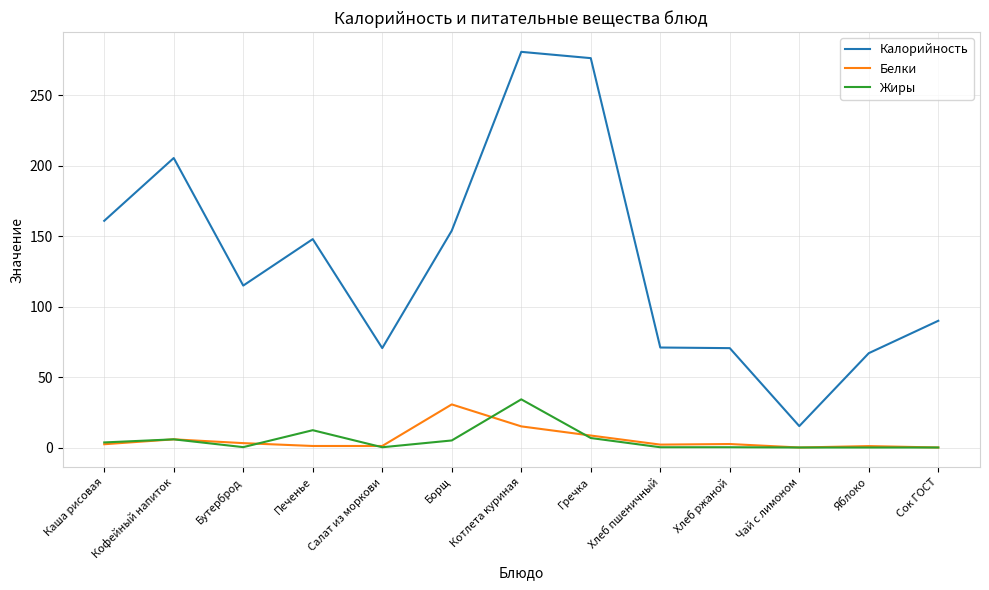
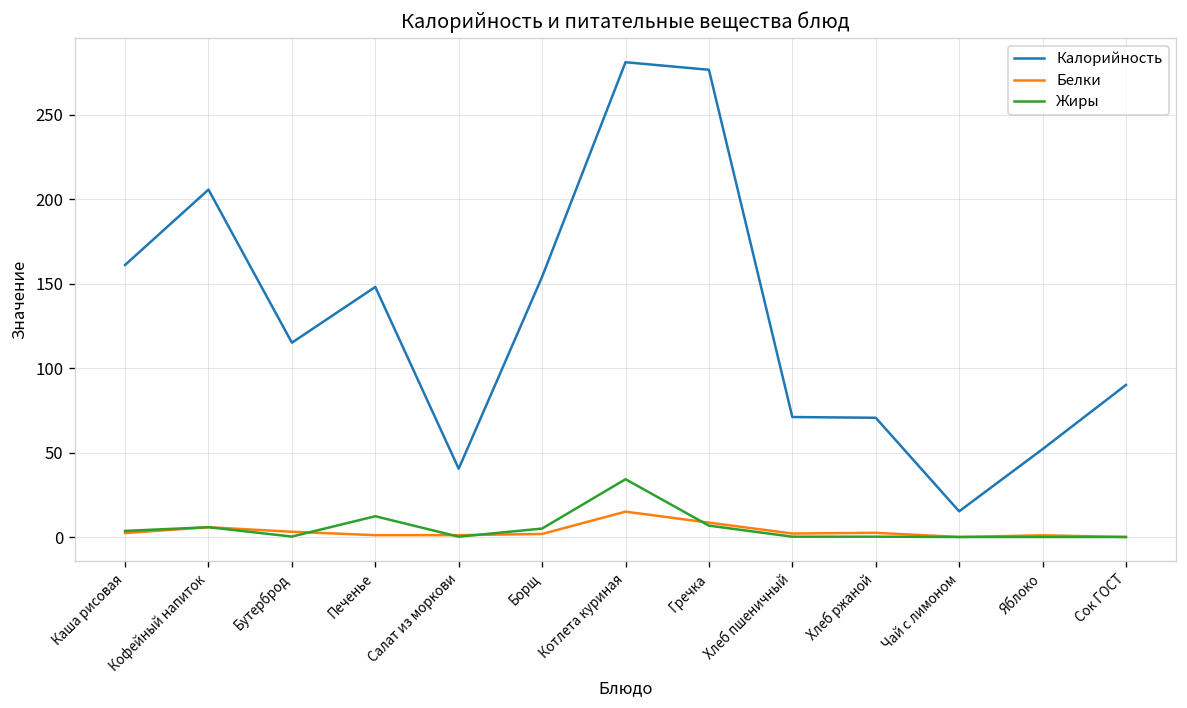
Калорийность, Салат из моркови: 71 -> 40
Белки, Борщ: 31 -> 2
Калорийность, Яблоко: 67 -> 52
